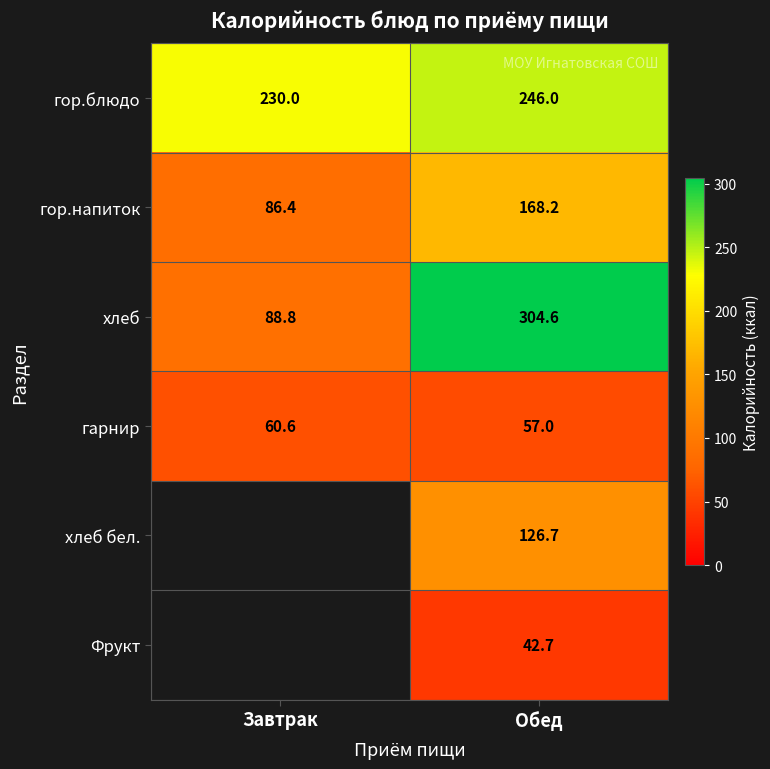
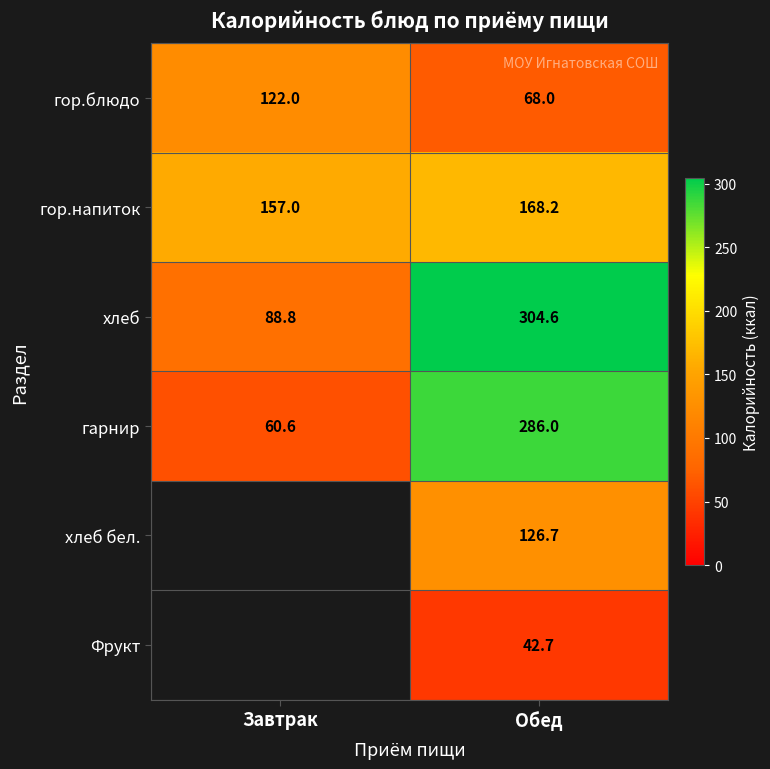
гор.блюдо, Завтрак: 230.0 -> 122.0
гор.блюдо, Обед: 246.0 -> 68.0
гор.напиток, Завтрак: 86.4 -> 157.0
гарнир, Обед: 57.0 -> 286.0
